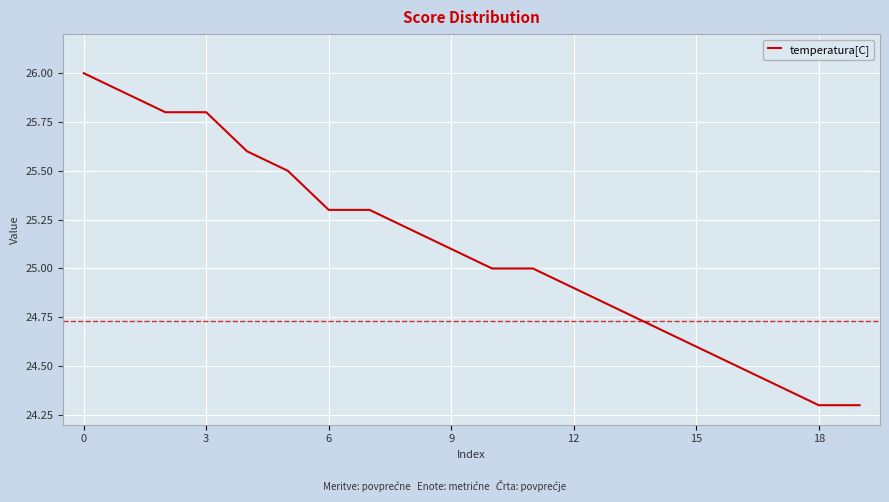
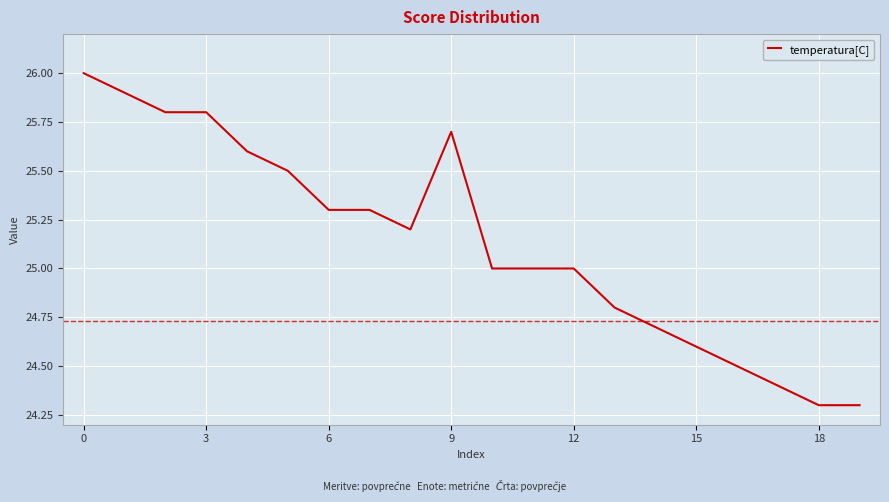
9: 25.1 -> 25.7
12: 24.9 -> 25.0
